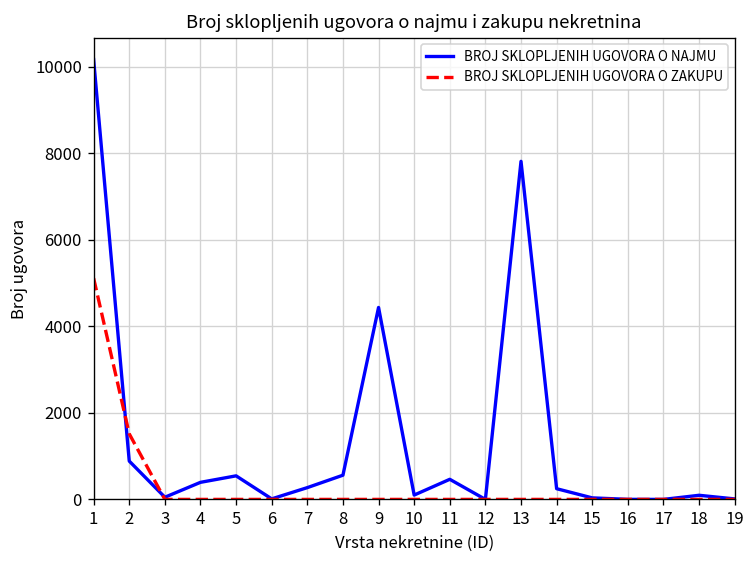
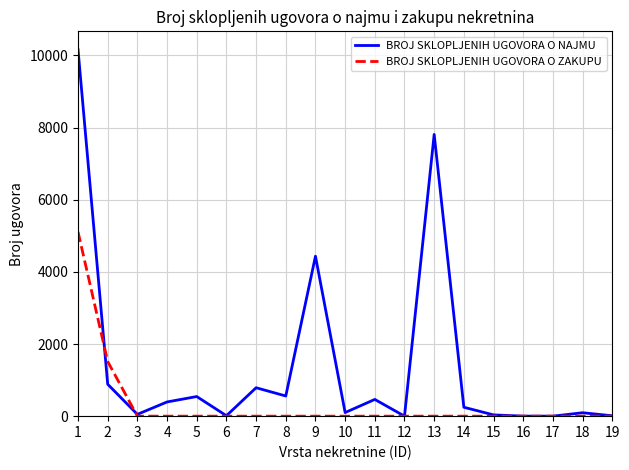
BROJ SKLOPLJENIH UGOVORA O NAJMU, 7: 300 -> 800
